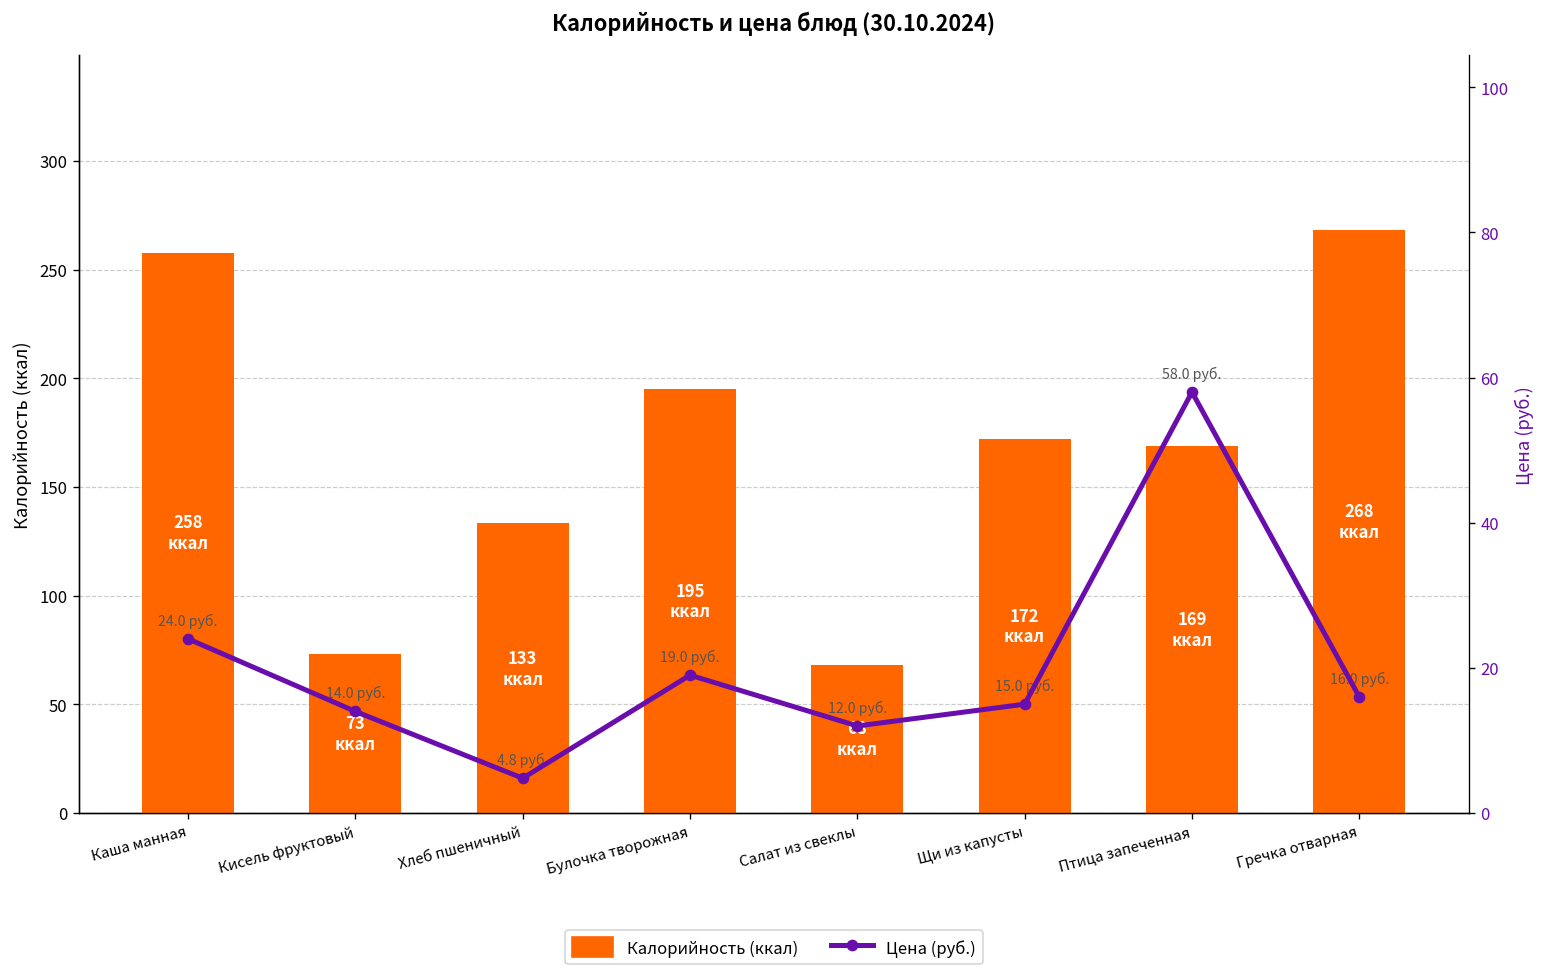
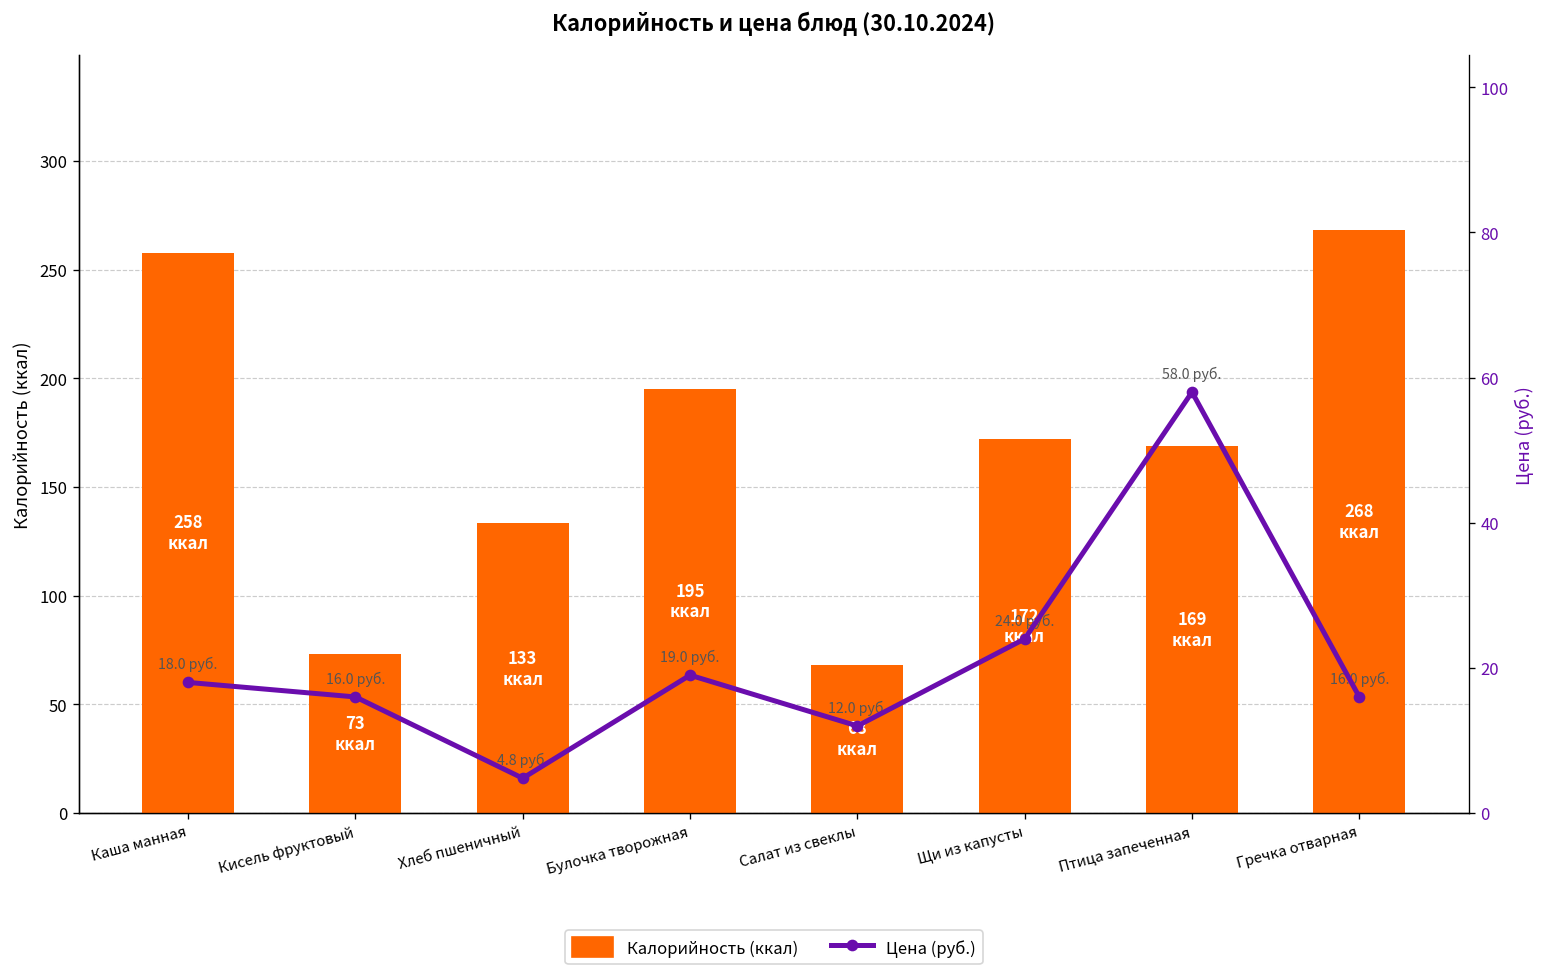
Цена (руб.), Каша манная: 24.0 -> 18.0
Цена (руб.), Кисель фруктовый: 14.0 -> 16.0
Цена (руб.), Щи из капусты: 15.0 -> 24.0
